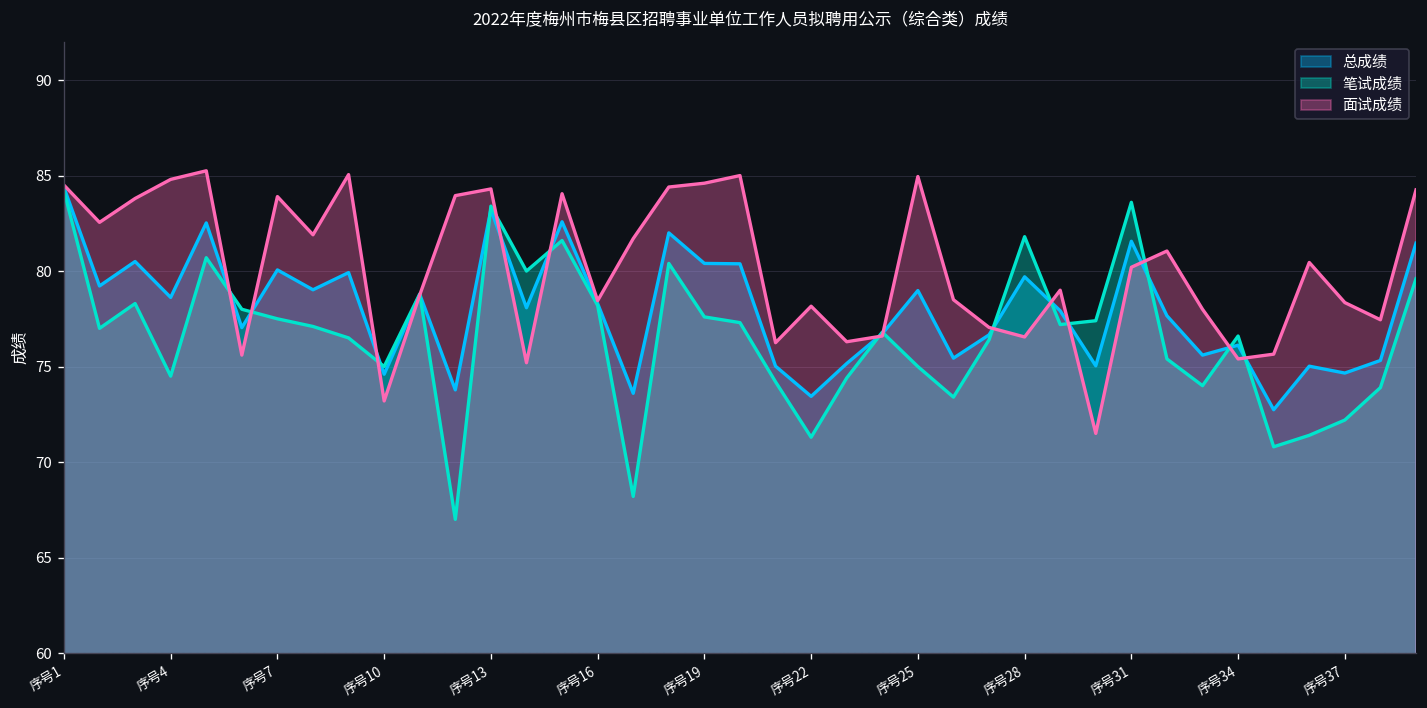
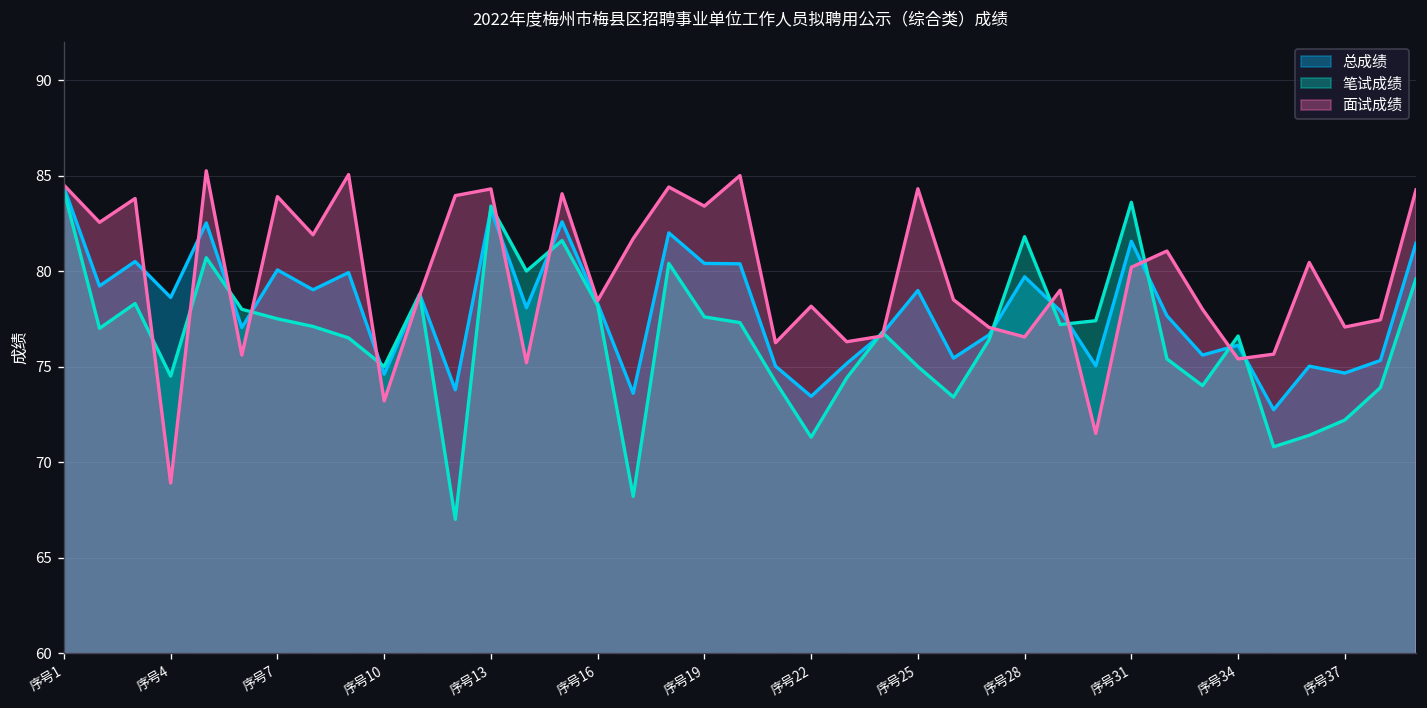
面试成绩, 序号4: 84.8 -> 68.9
面试成绩, 序号19: 84.6 -> 83.4
面试成绩, 序号25: 85.0 -> 84.3
面试成绩, 序号37: 78.4 -> 77.1
